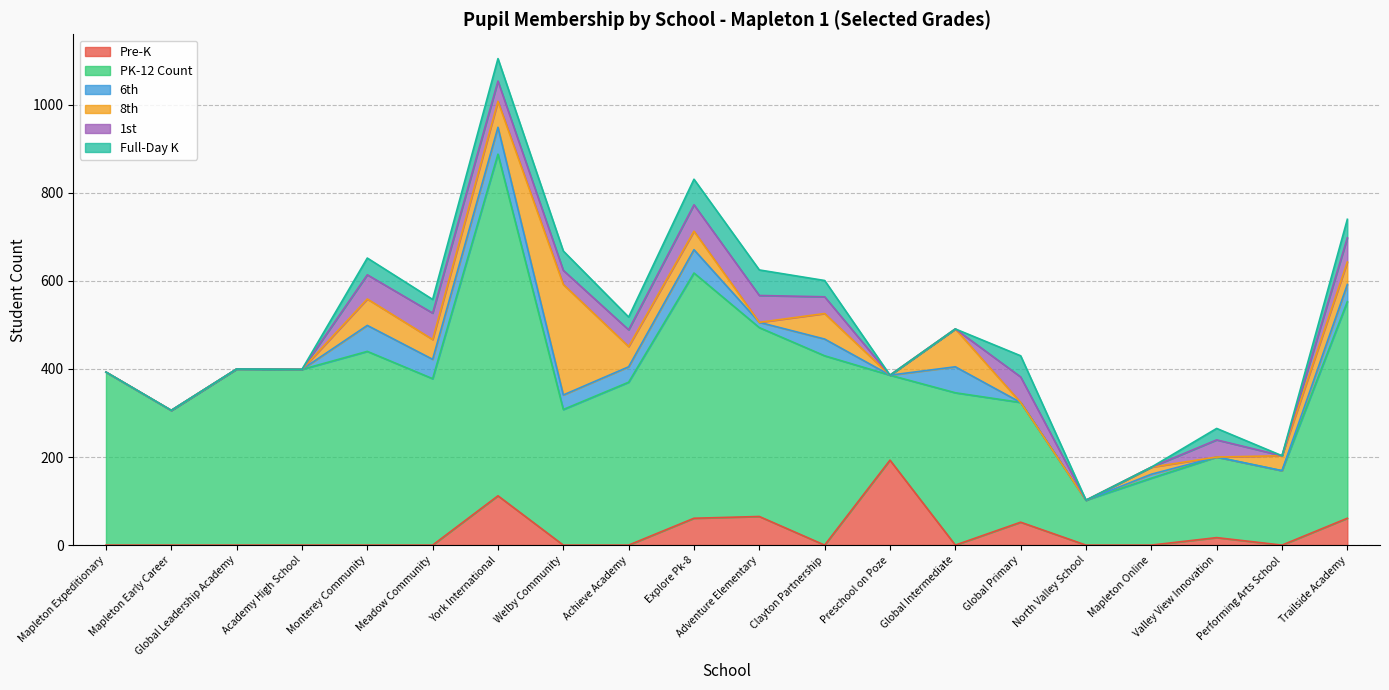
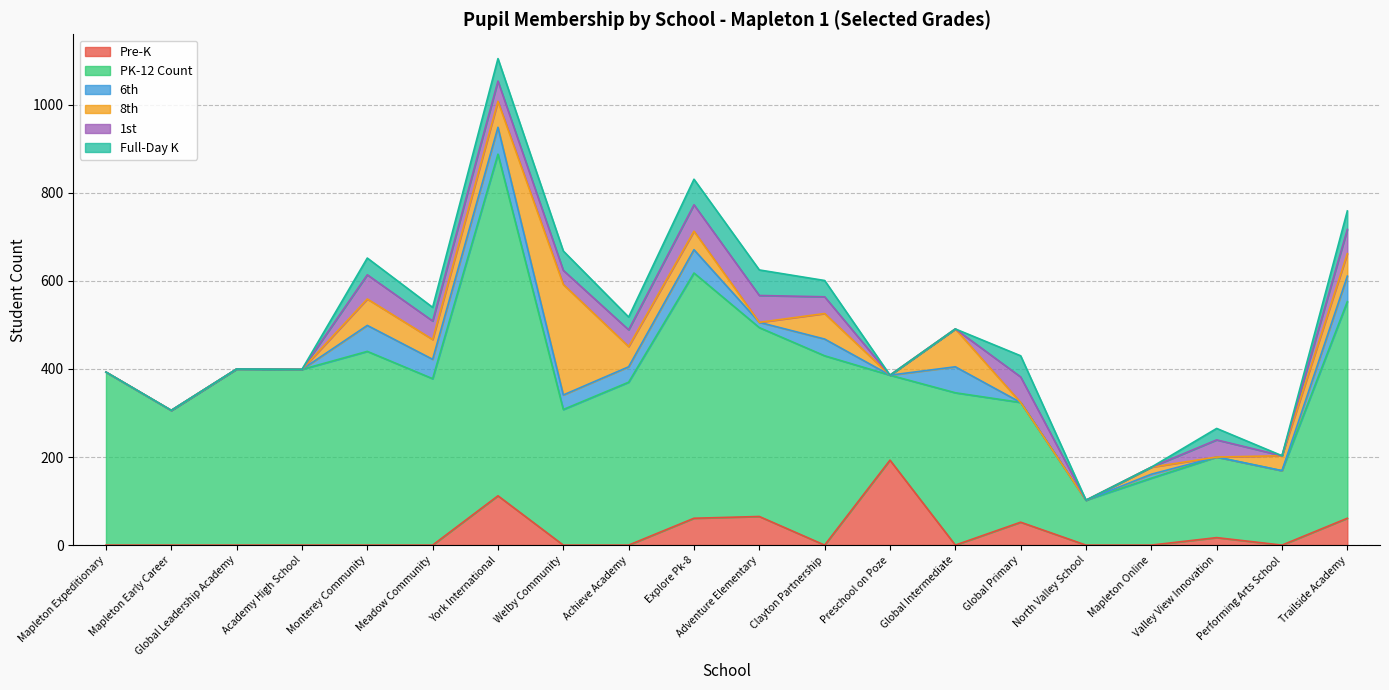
1st, Meadow Community: 60 -> 40
6th, Trailside Academy: 40 -> 60
